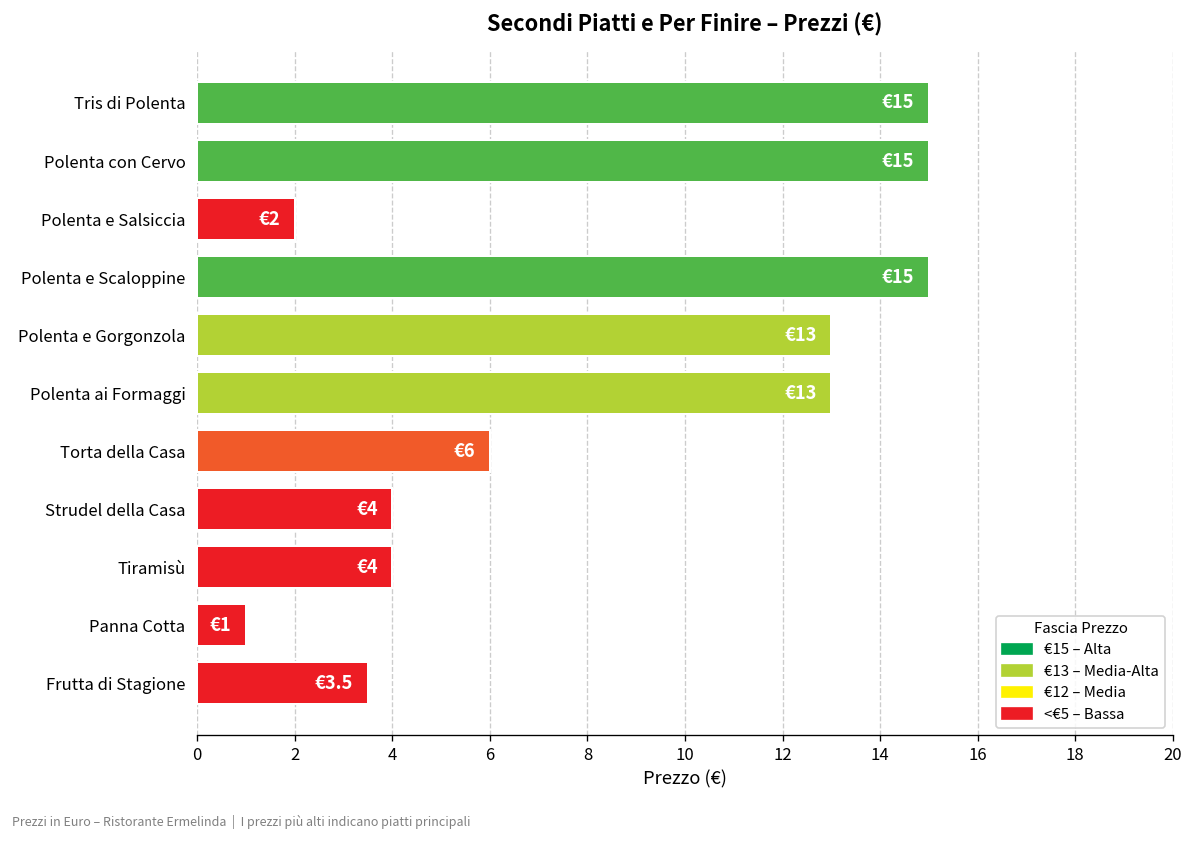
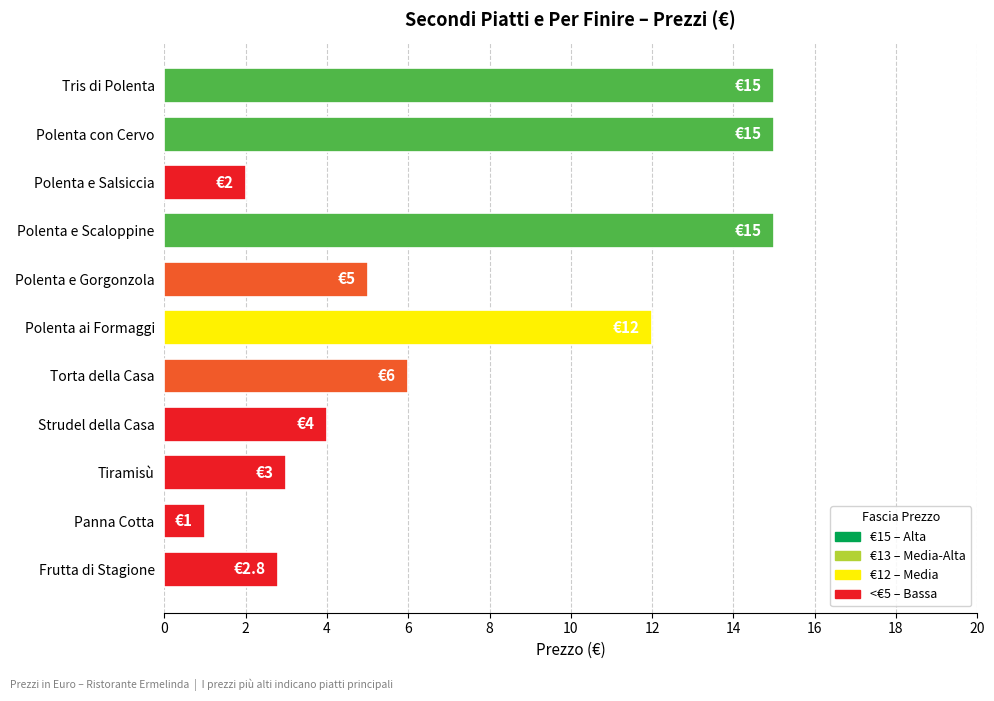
Polenta e Gorgonzola: €13 -> €5
Polenta ai Formaggi: €13 -> €12
Tiramisù: €4 -> €3
Frutta di Stagione: €3.5 -> €2.8
